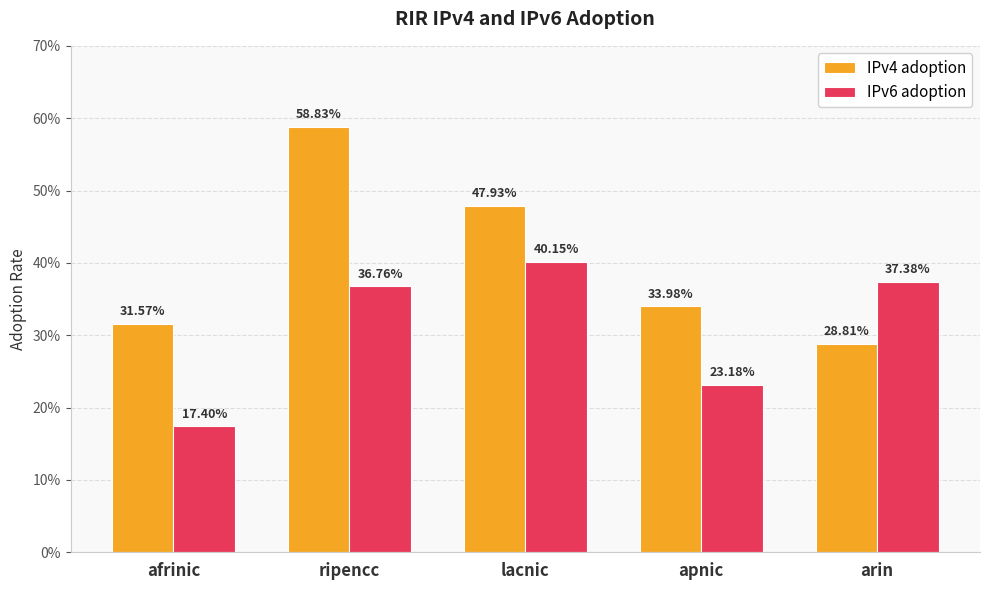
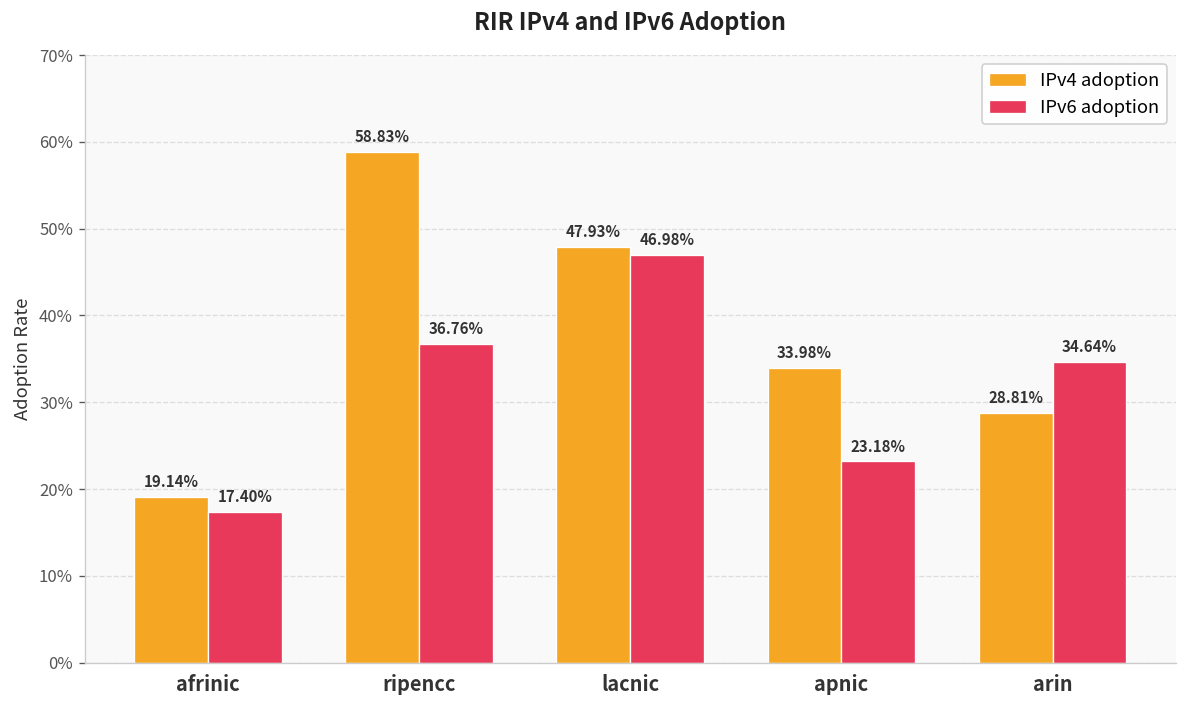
IPv4 adoption, afrinic: 31.57% -> 19.14%
IPv6 adoption, lacnic: 40.15% -> 46.98%
IPv6 adoption, arin: 37.38% -> 34.64%
